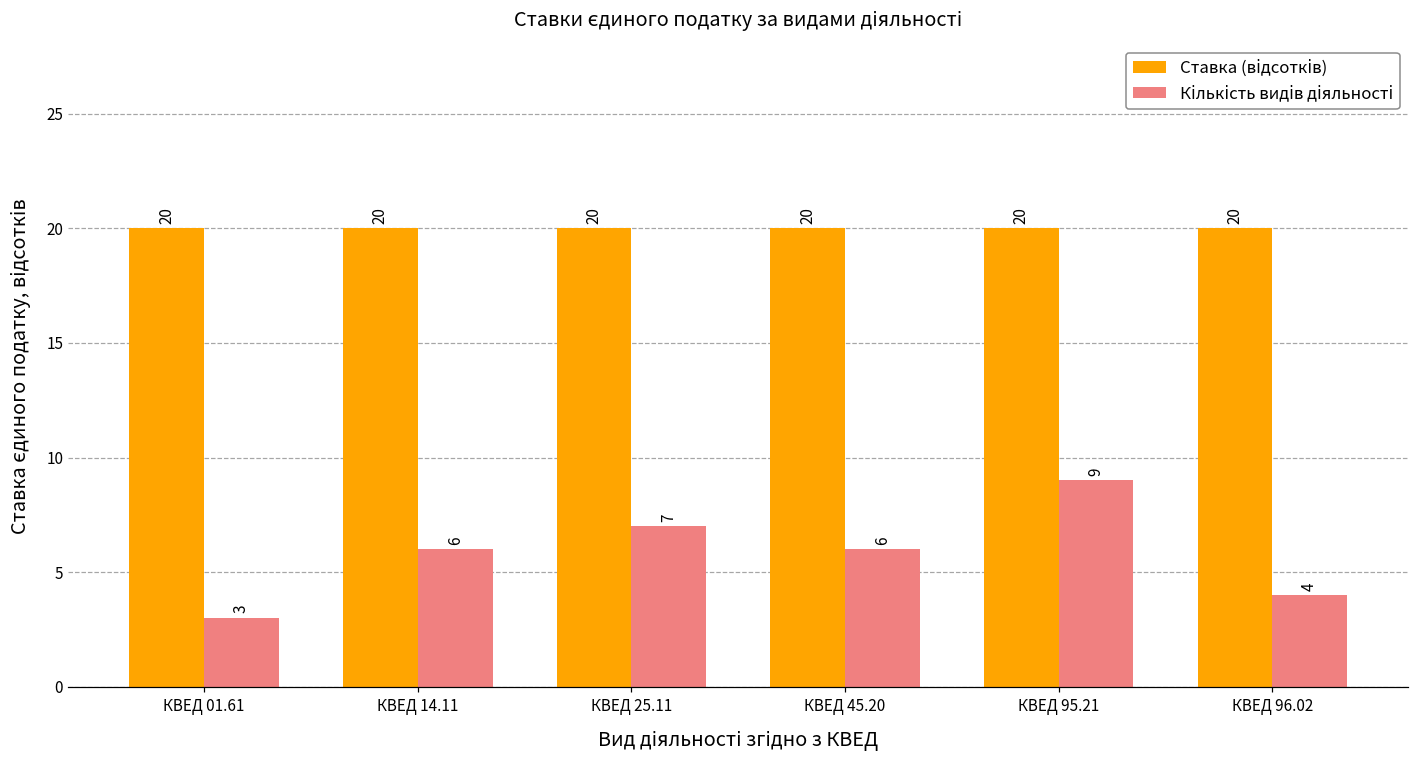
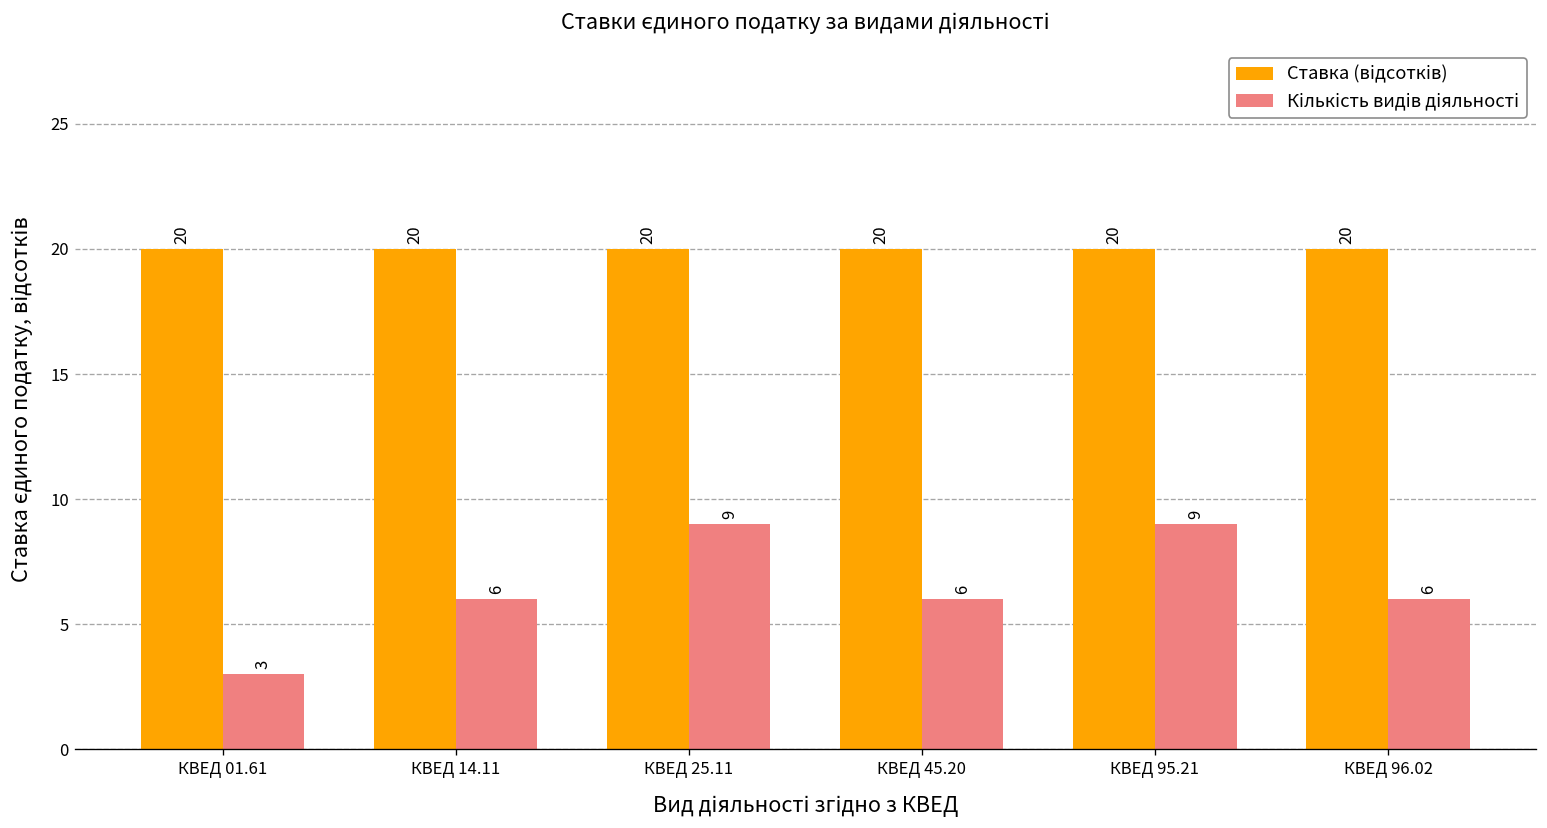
Кількість видів діяльності, КВЕД 25.11: 7 -> 9
Кількість видів діяльності, КВЕД 96.02: 4 -> 6
